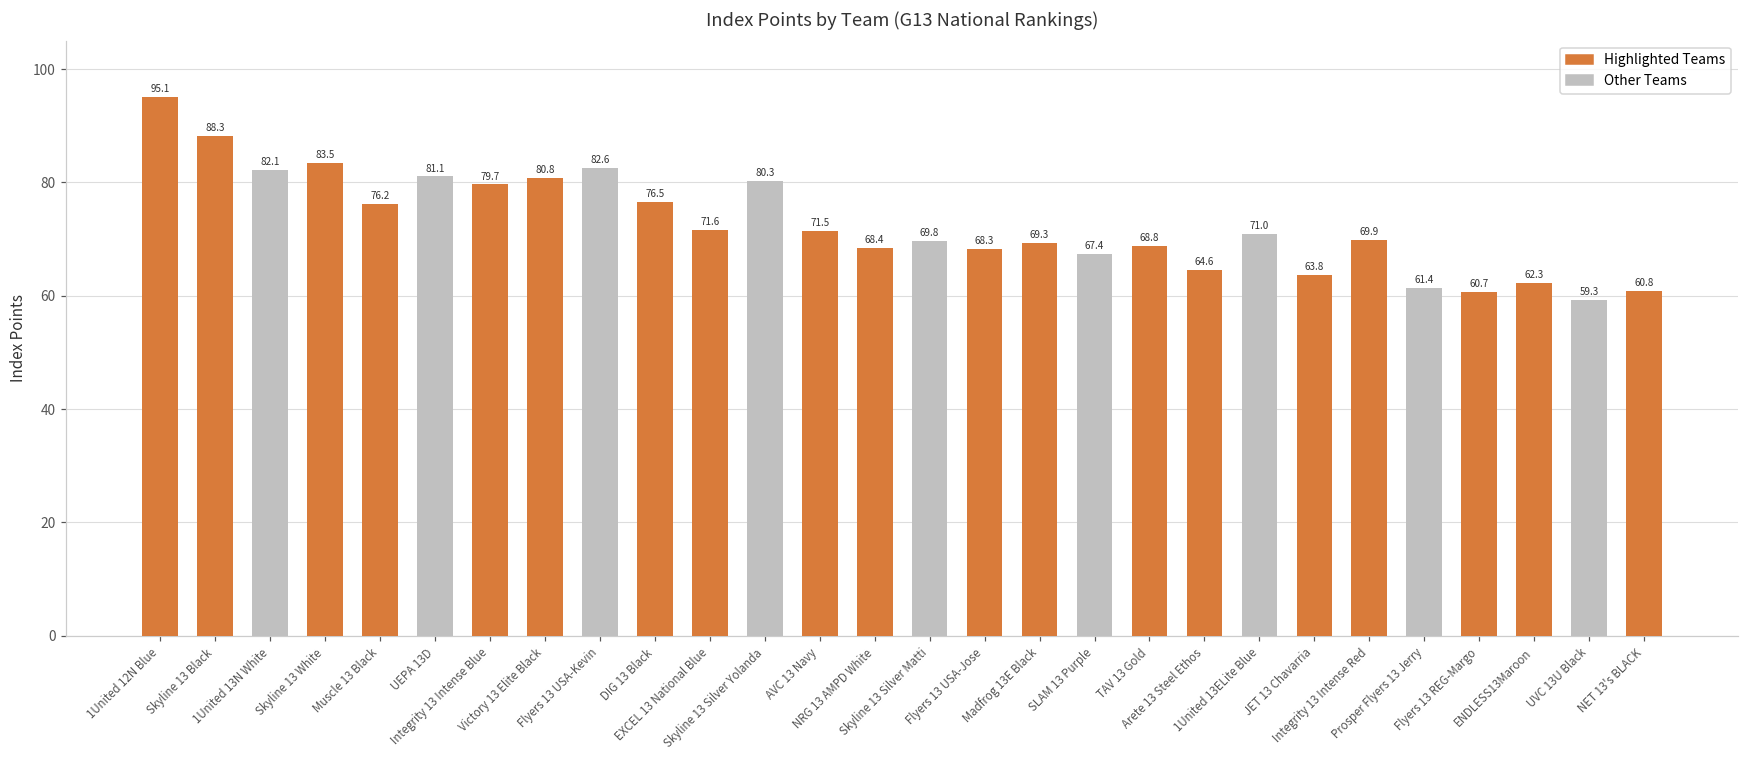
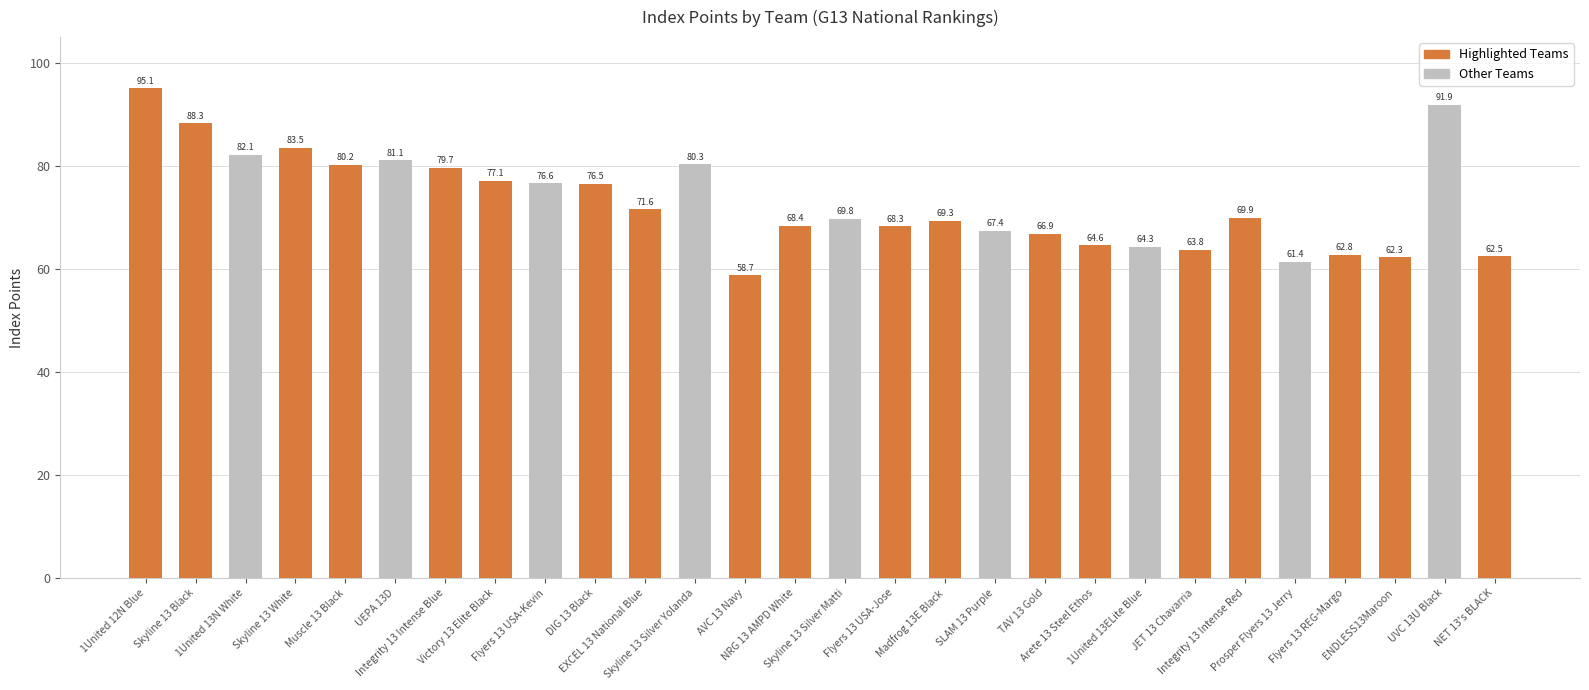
Muscle 13 Black: 76.2 -> 80.2
Victory 13 Elite Black: 80.8 -> 77.1
Flyers 13 USA-Kevin: 82.6 -> 76.6
AVC 13 Navy: 71.5 -> 58.7
TAV 13 Gold: 68.8 -> 66.9
1United 13ELite Blue: 71.0 -> 64.3
Flyers 13 REG-Margo: 60.7 -> 62.8
UVC 13U Black: 59.3 -> 91.9
NET 13's BLACK: 60.8 -> 62.5
